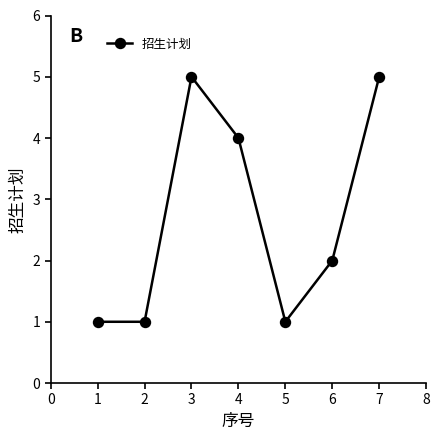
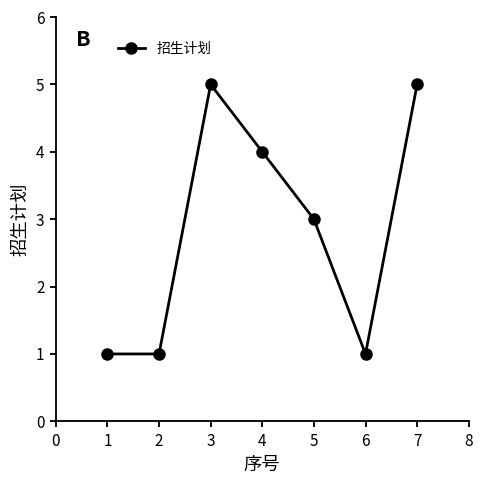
5: 1 -> 3
6: 2 -> 1
